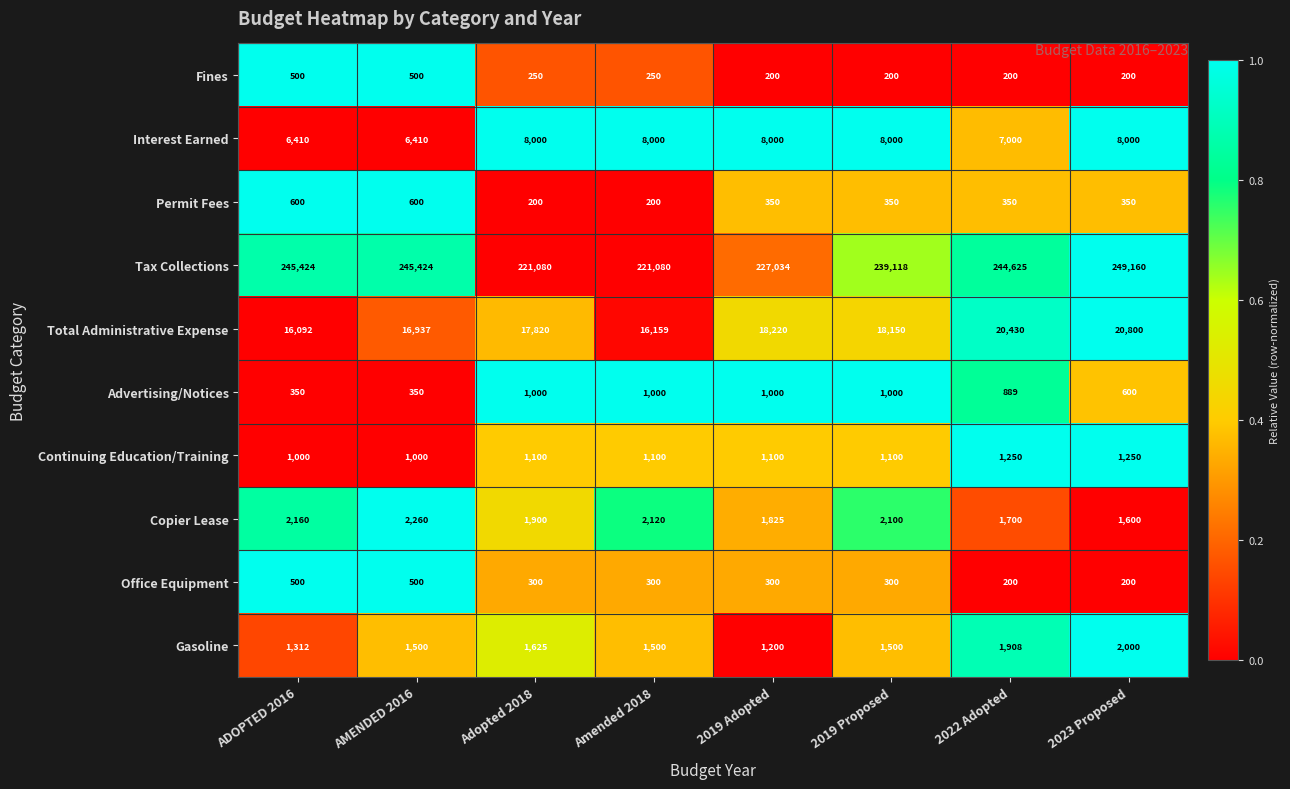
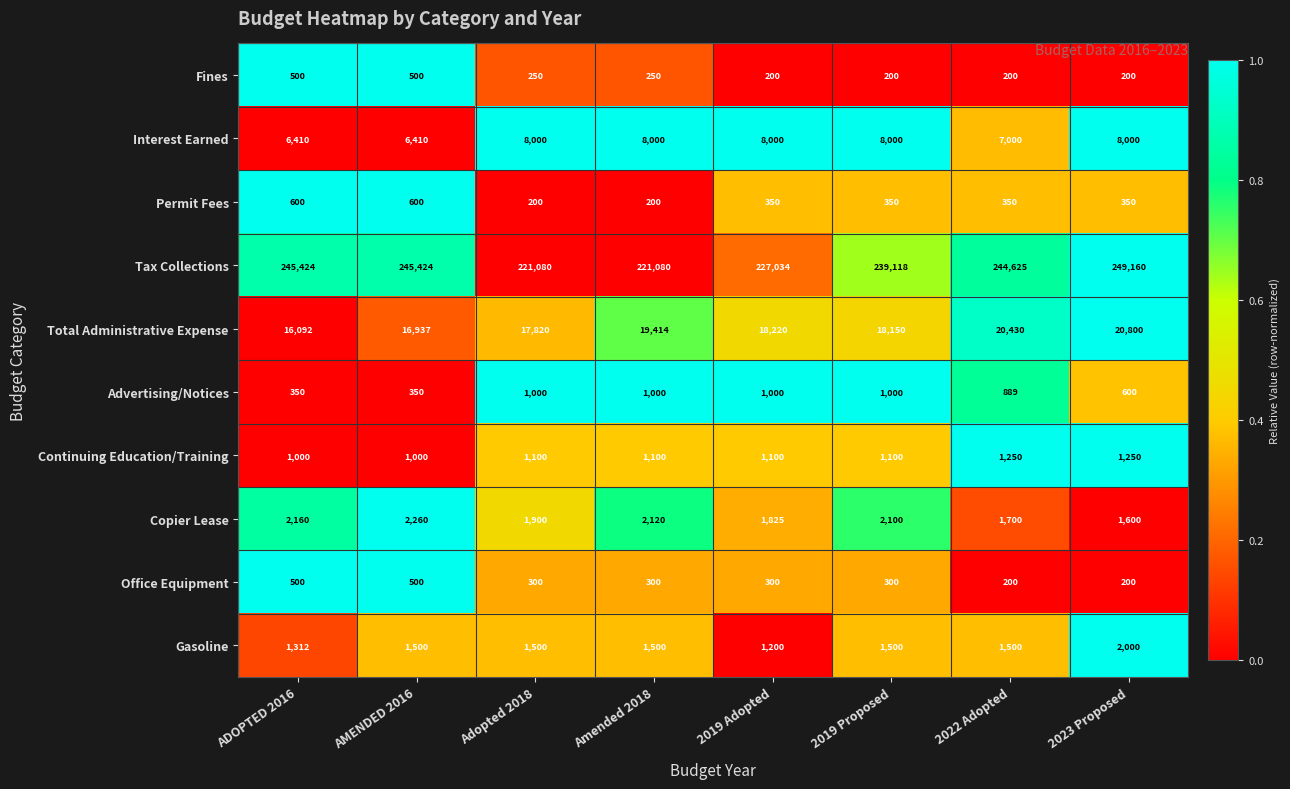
Total Administrative Expense, Amended 2018: 16,159 -> 19,414
Gasoline, Adopted 2018: 1,625 -> 1,500
Gasoline, 2022 Adopted: 1,908 -> 1,500
